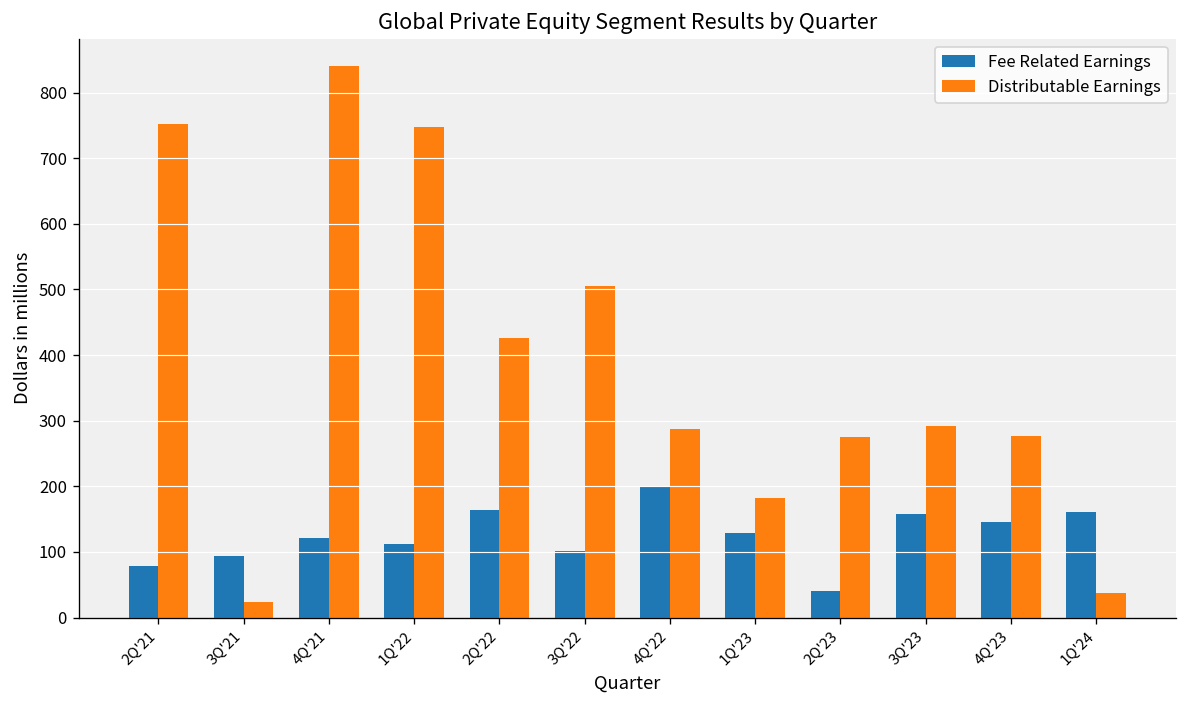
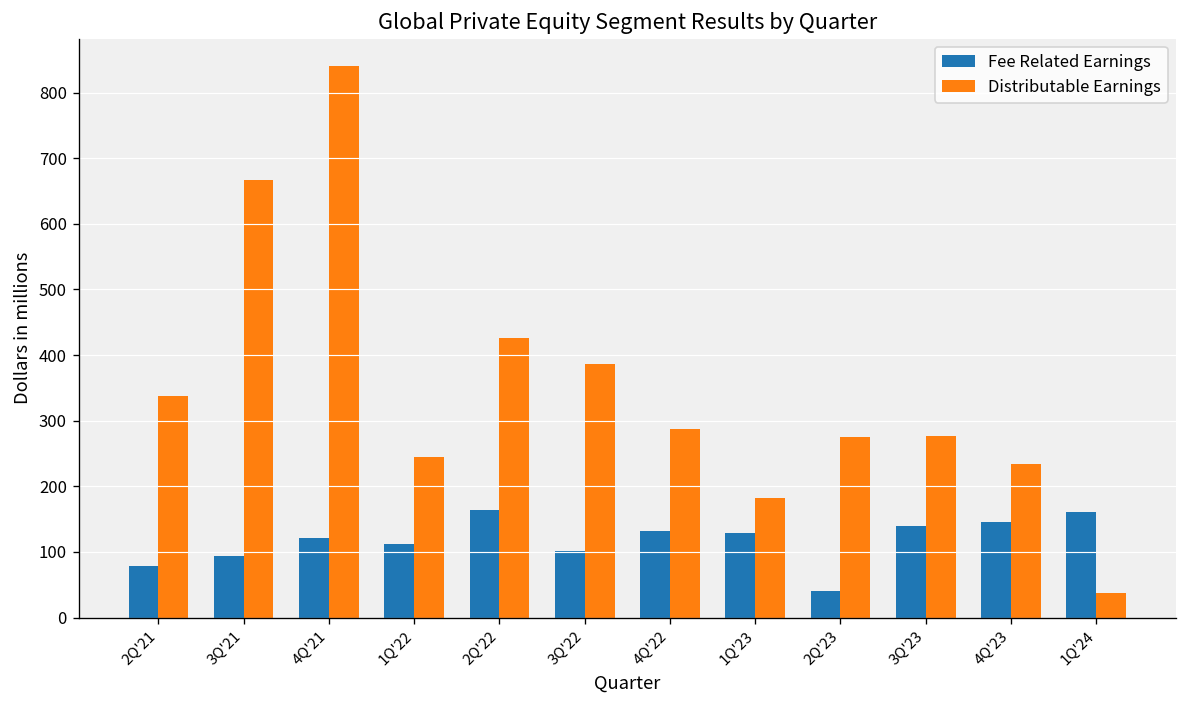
Distributable Earnings, 2Q'21: 750 -> 340
Distributable Earnings, 3Q'21: 20 -> 670
Distributable Earnings, 1Q'22: 750 -> 240
Distributable Earnings, 3Q'22: 510 -> 390
Fee Related Earnings, 4Q'22: 200 -> 130
Fee Related Earnings, 3Q'23: 160 -> 140
Distributable Earnings, 3Q'23: 290 -> 280
Distributable Earnings, 4Q'23: 280 -> 230
